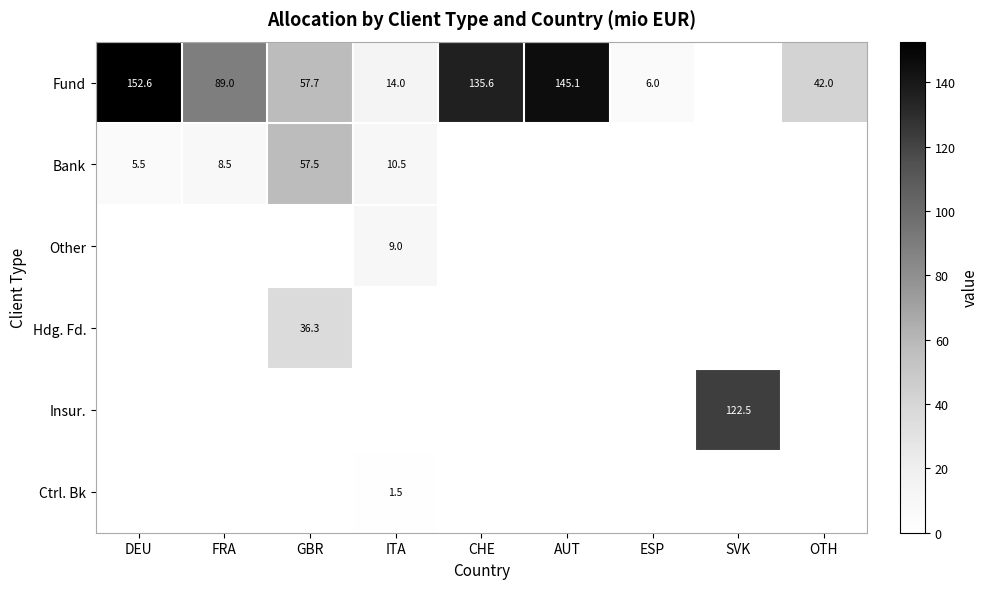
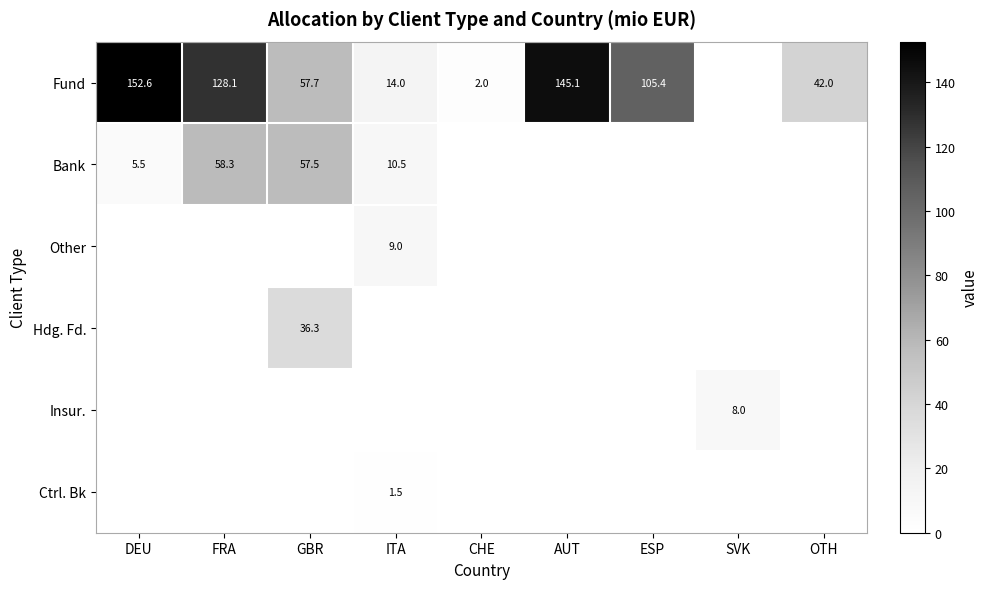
Fund, FRA: 89.0 -> 128.1
Fund, CHE: 135.6 -> 2.0
Fund, ESP: 6.0 -> 105.4
Bank, FRA: 8.5 -> 58.3
Insur., SVK: 122.5 -> 8.0
